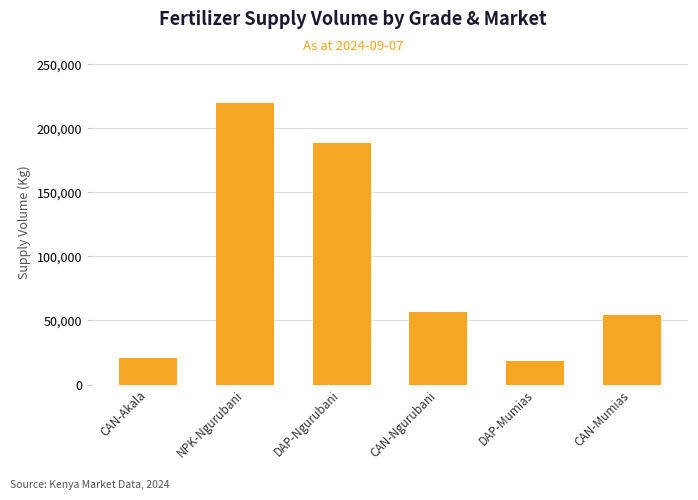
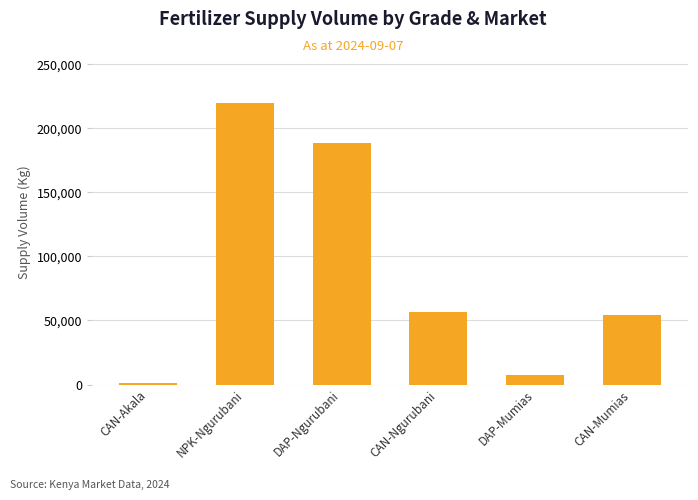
CAN-Akala: 21,000 -> 1,000
DAP-Mumias: 19,000 -> 8,000
